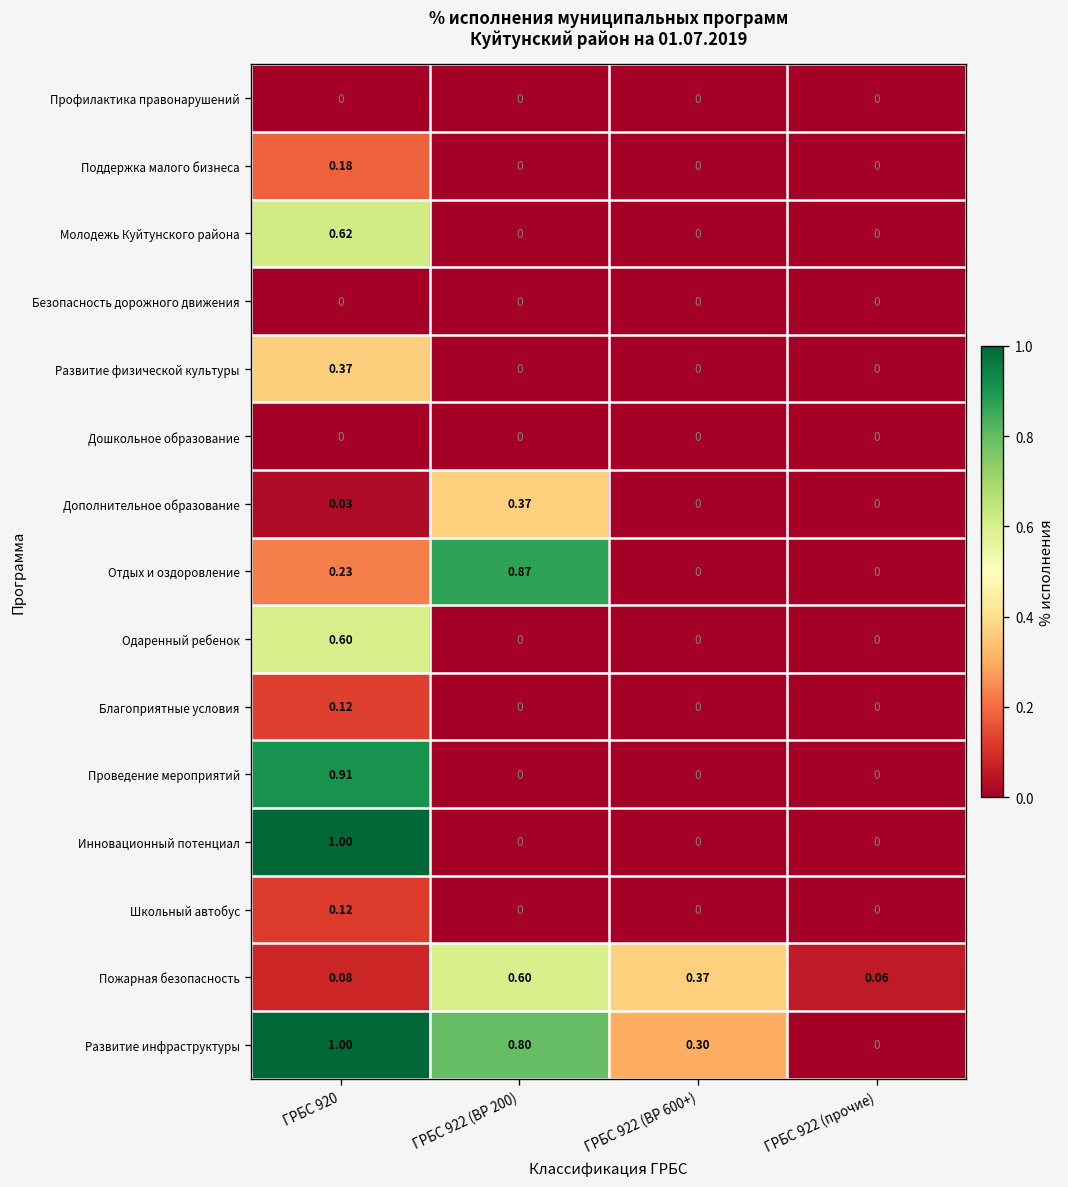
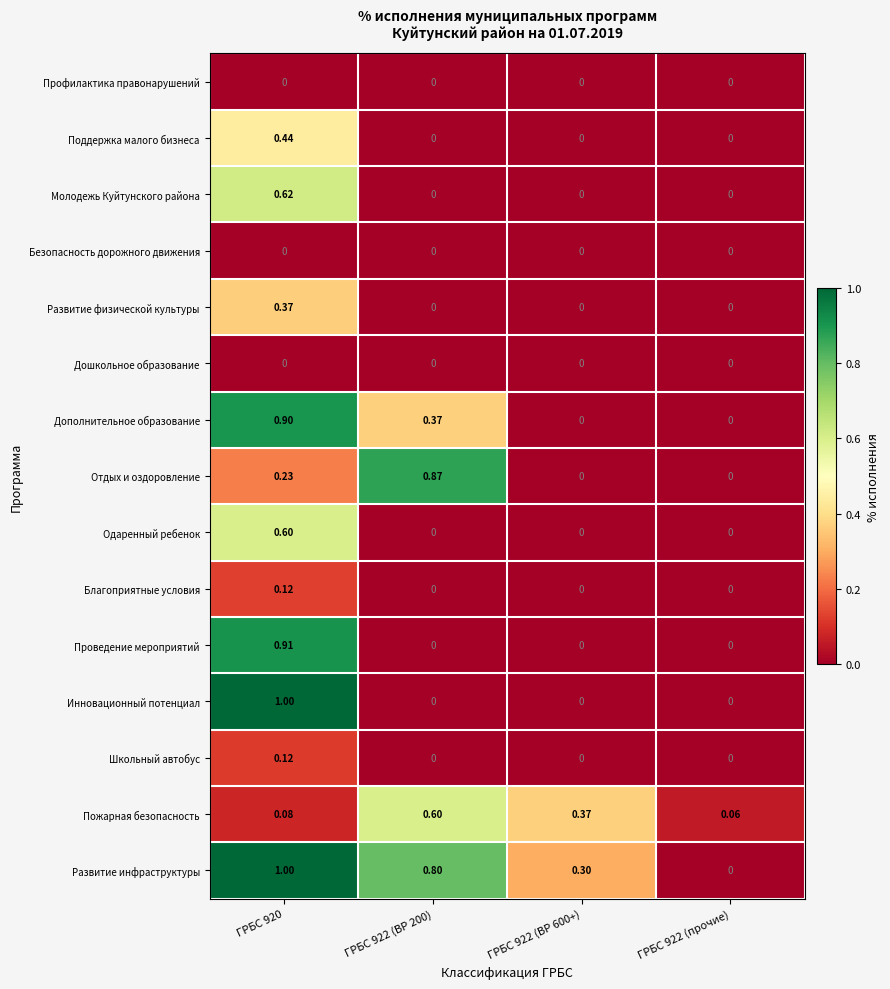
Поддержка малого бизнеса, ГРБС 920: 0.18 -> 0.44
Дополнительное образование, ГРБС 920: 0.03 -> 0.90
